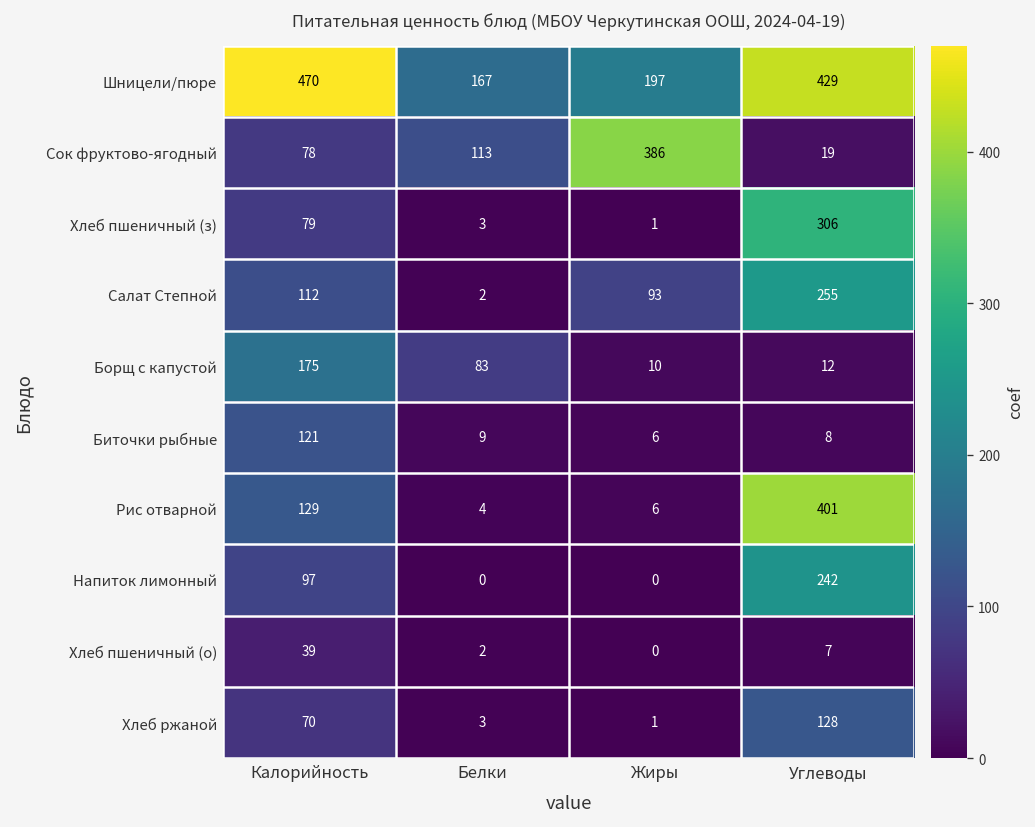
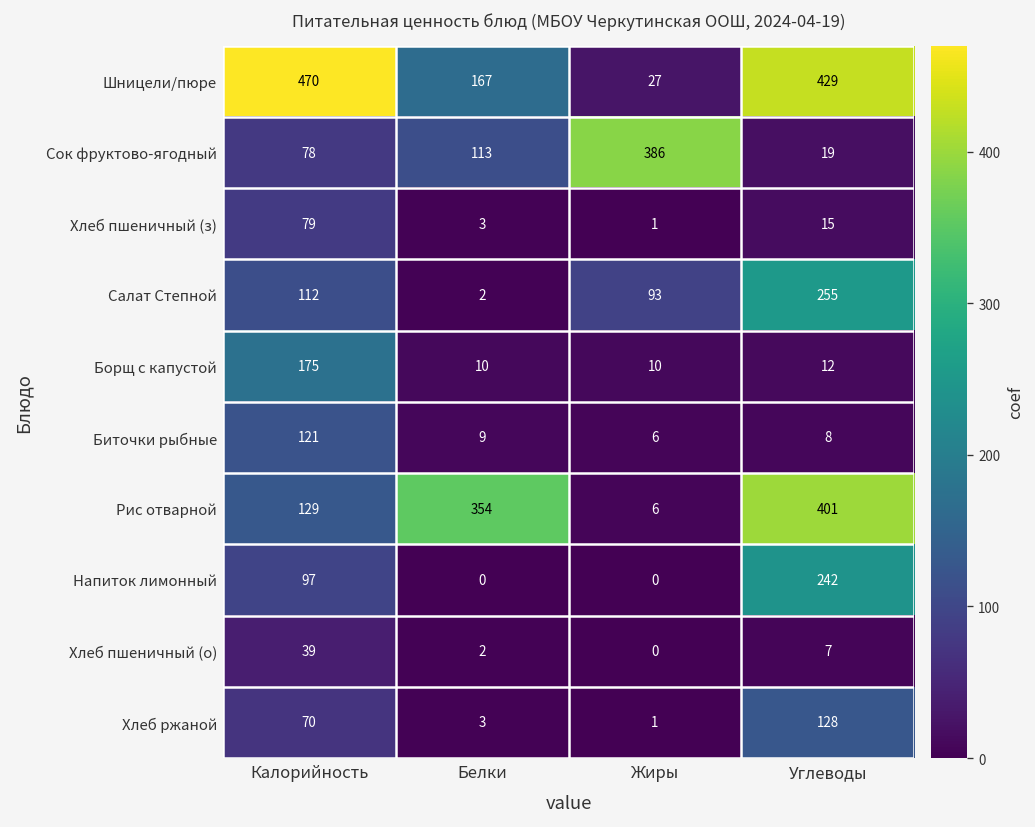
Шницели/пюре, Жиры: 197 -> 27
Хлеб пшеничный (з), Углеводы: 306 -> 15
Борщ с капустой, Белки: 83 -> 10
Рис отварной, Белки: 4 -> 354
